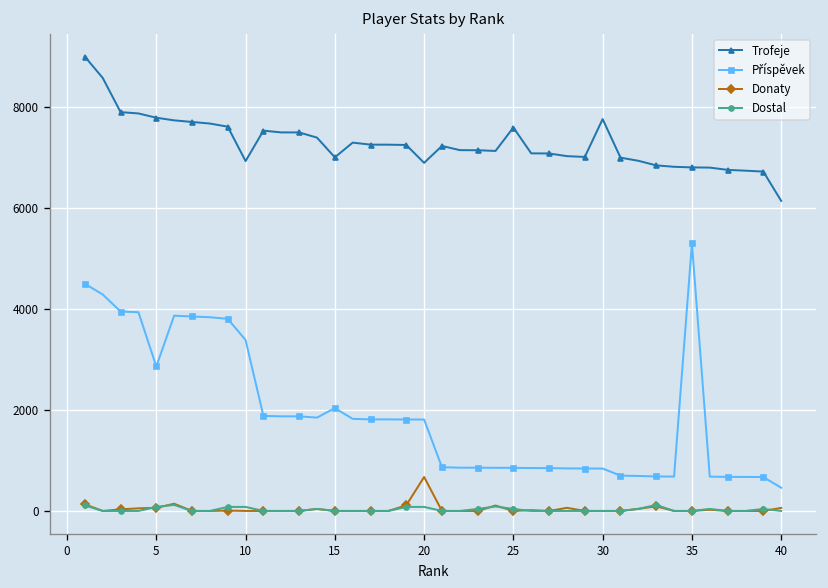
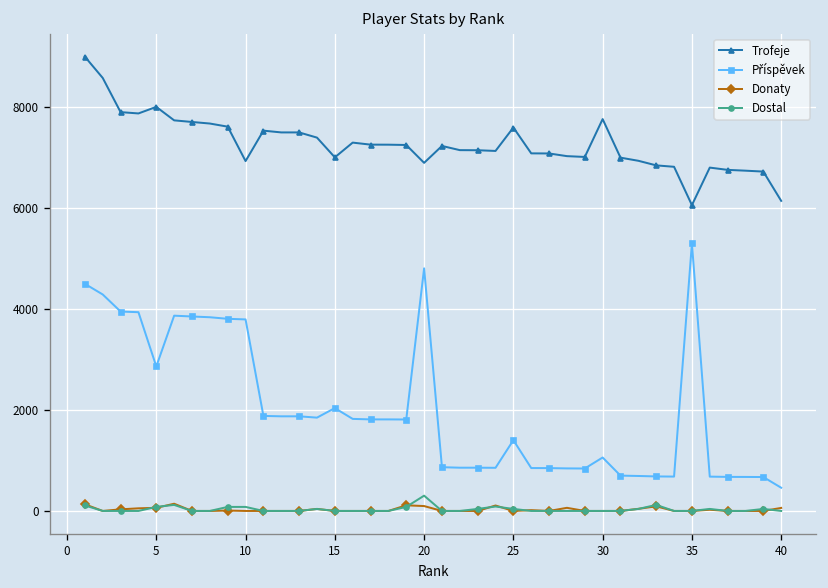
Trofeje, 5: 7800 -> 8000
Příspěvek, 10: 3400 -> 3800
Příspěvek, 20: 1800 -> 4800
Donaty, 20: 700 -> 100
Dostal, 20: 100 -> 300
Příspěvek, 25: 900 -> 1400
Příspěvek, 30: 800 -> 1100
Trofeje, 35: 6800 -> 6100
